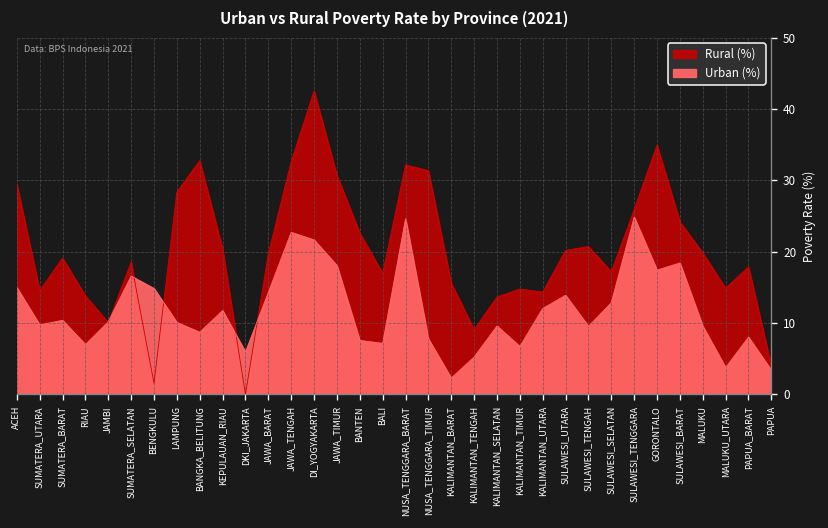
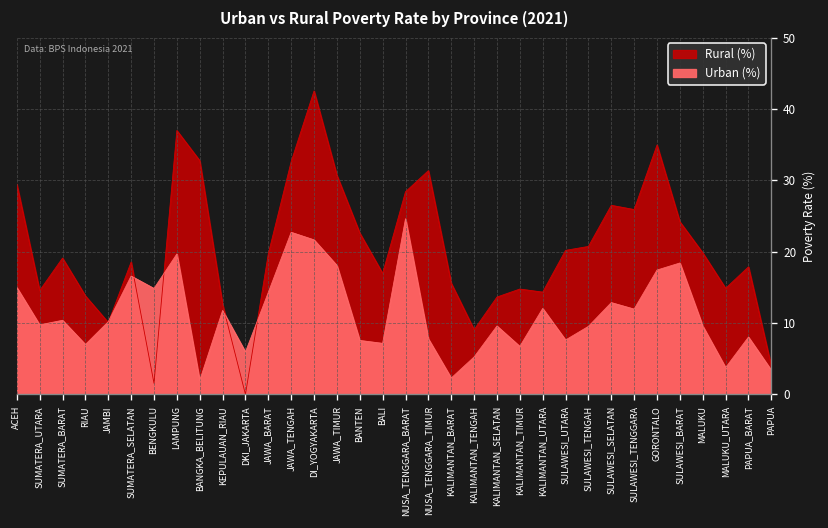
Rural (%), LAMPUNG: 28 -> 37
Urban (%), LAMPUNG: 10 -> 20
Urban (%), BANGKA_BELITUNG: 9 -> 2
Rural (%), KEPULAUAN_RIAU: 20 -> 13
Rural (%), NUSA_TENGGARA_BARAT: 32 -> 28
Urban (%), SULAWESI_UTARA: 14 -> 8
Rural (%), SULAWESI_SELATAN: 17 -> 26
Urban (%), SULAWESI_TENGGARA: 25 -> 12
